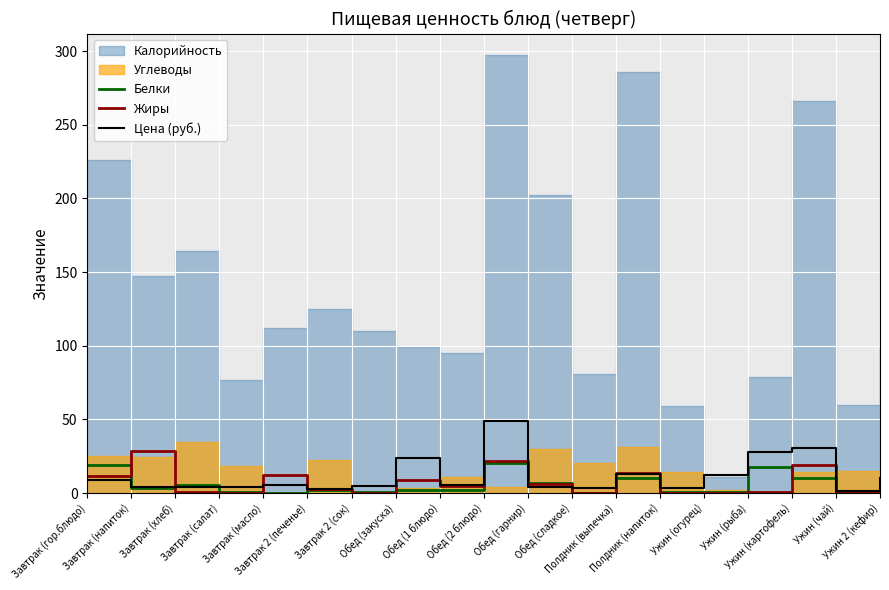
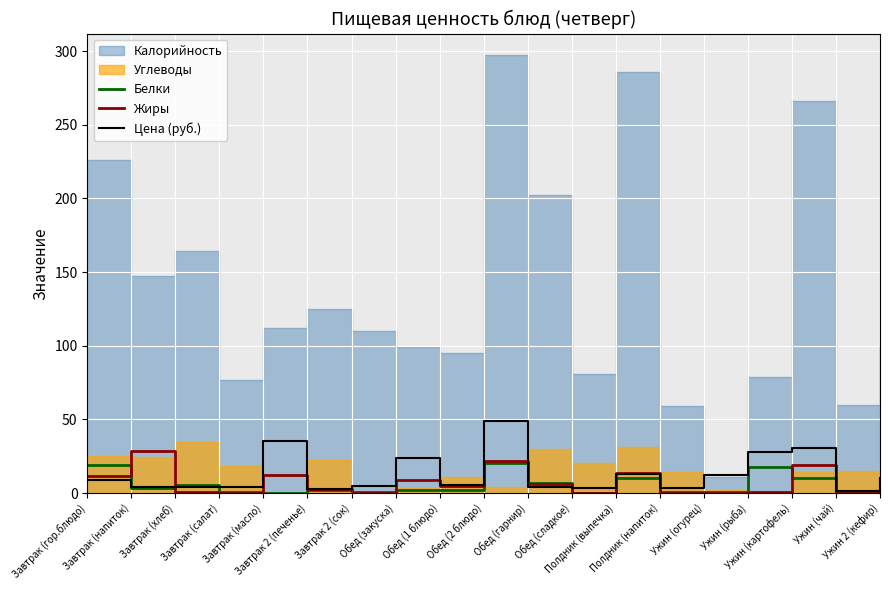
Цена (руб.), Завтрак (масло): 6 -> 35
